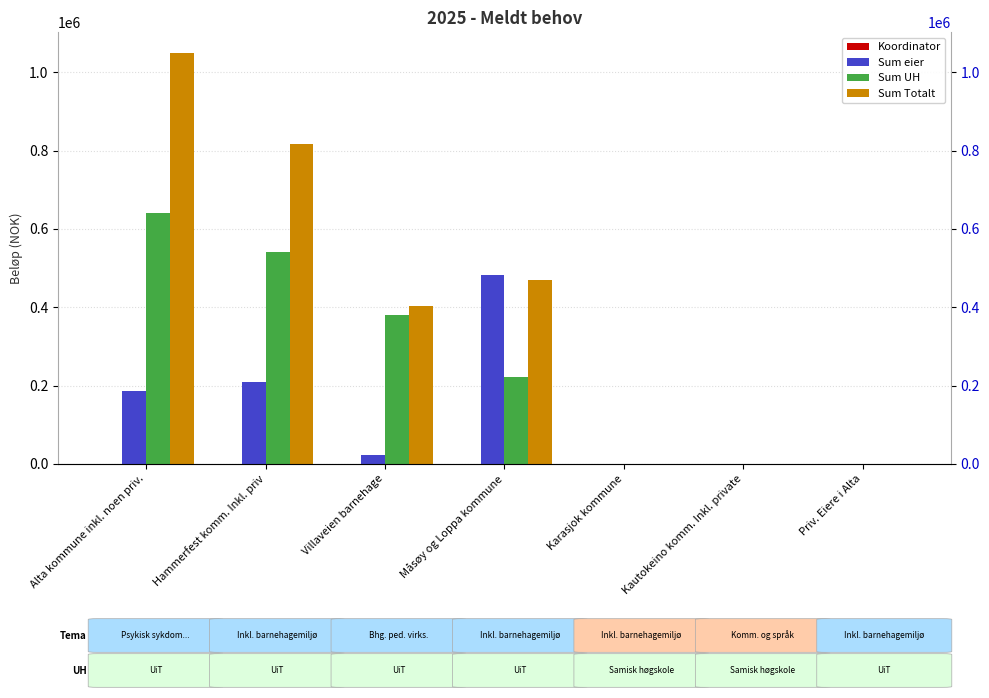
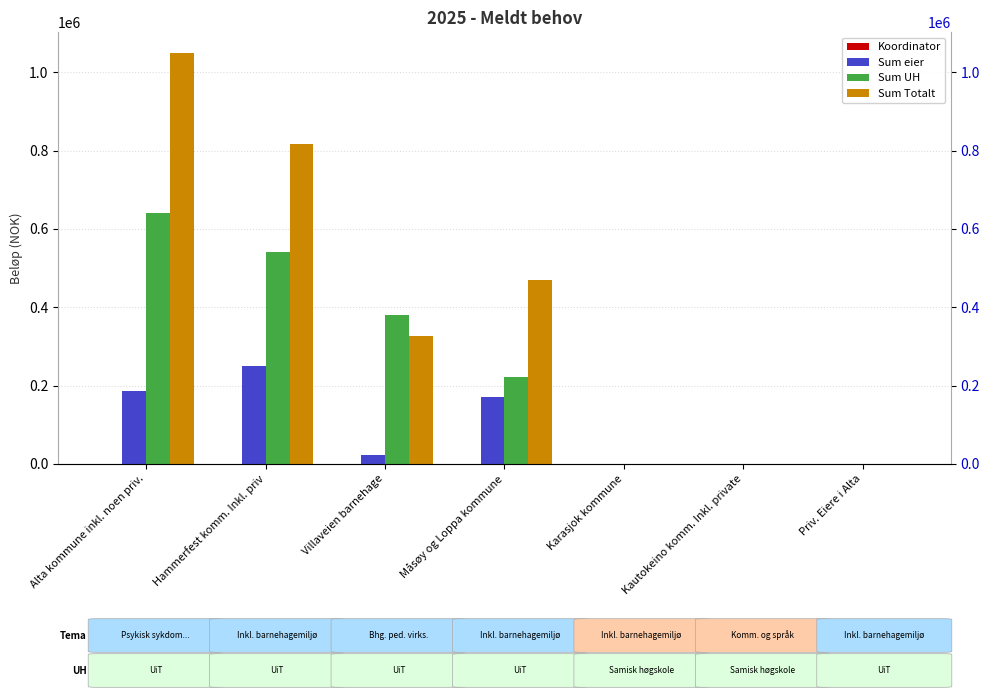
Sum eier, Hammerfest komm. Inkl. priv: 210000 -> 250000
Sum Totalt, Villaveien barnehage: 400000 -> 330000
Sum eier, Måsøy og Loppa kommune: 480000 -> 170000
